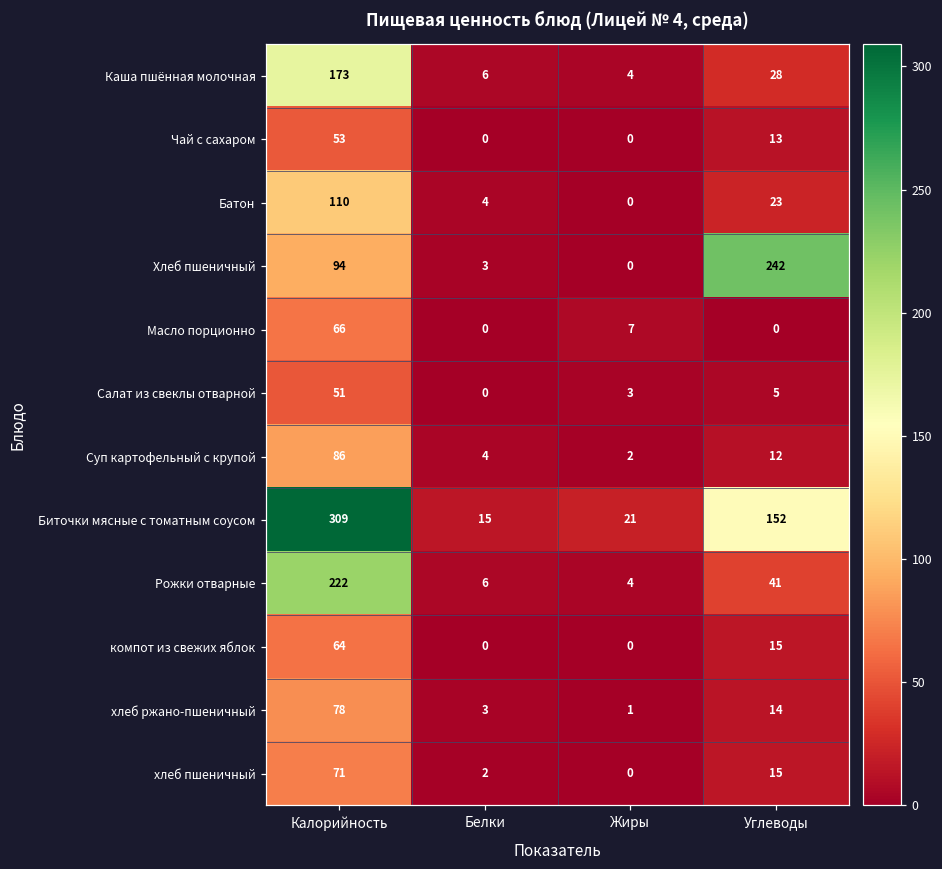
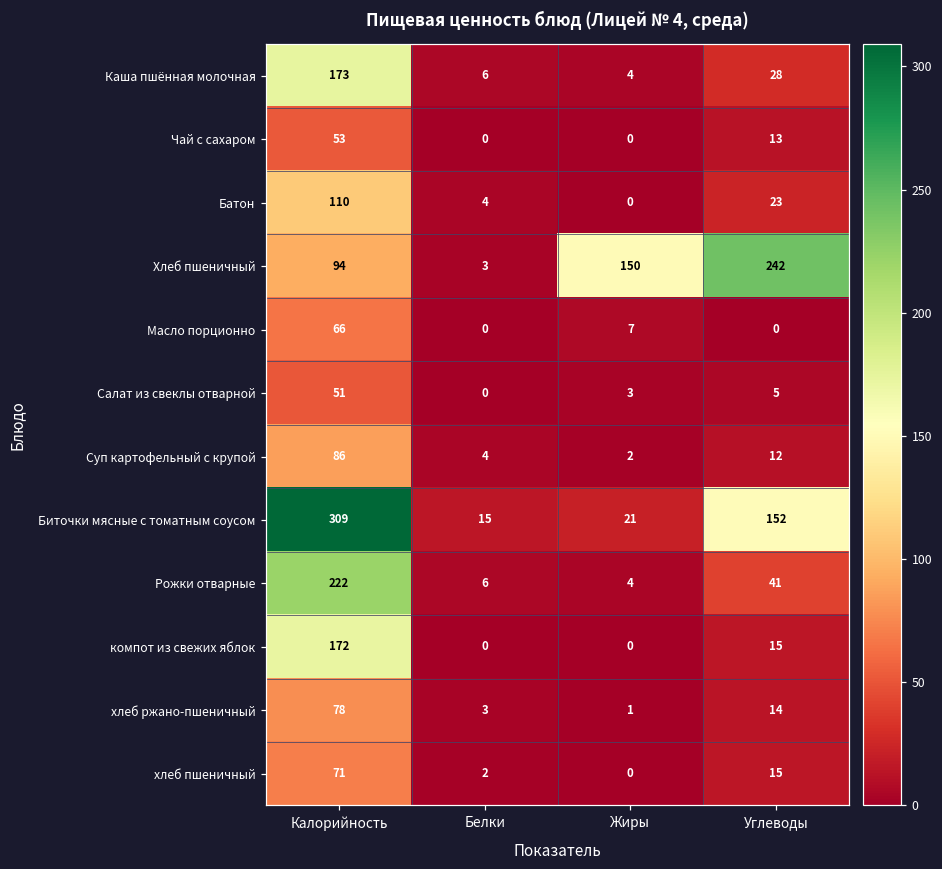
Хлеб пшеничный, Жиры: 0 -> 150
компот из свежих яблок, Калорийность: 64 -> 172
